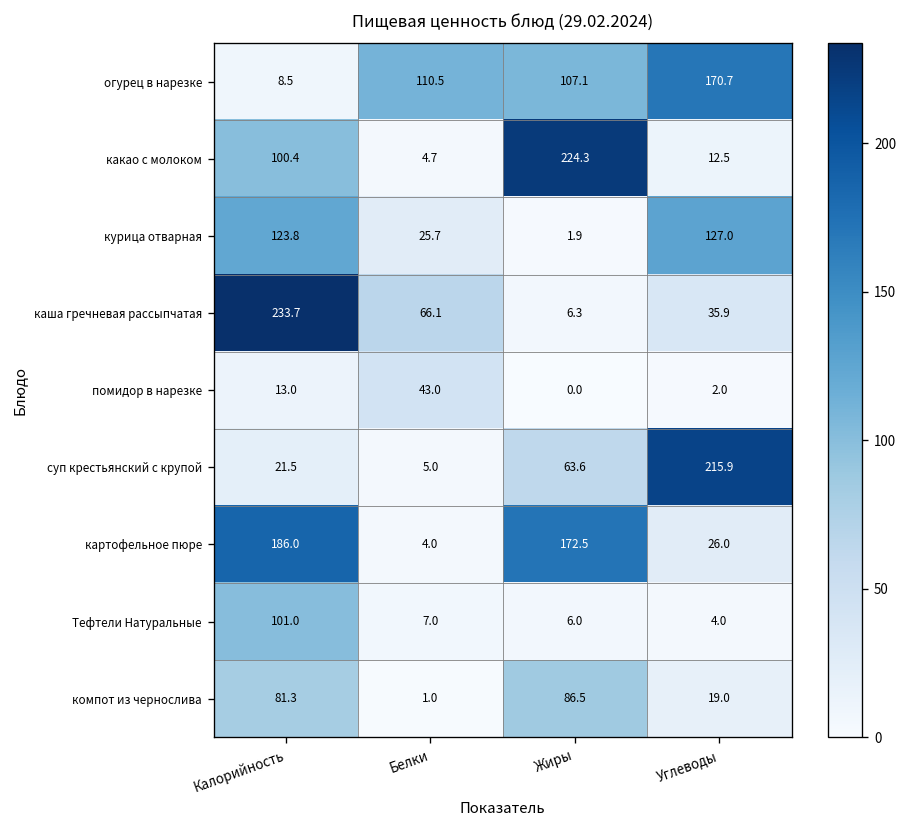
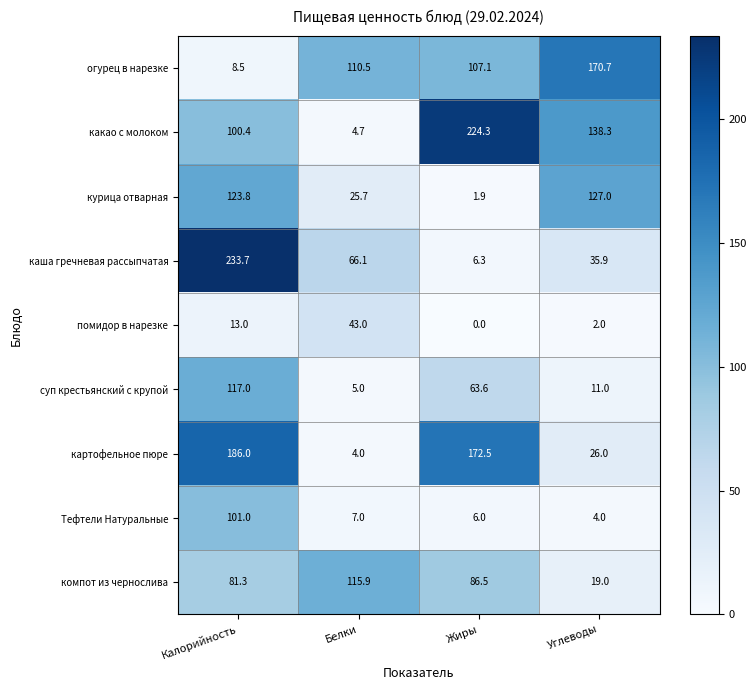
какао с молоком, Углеводы: 12.5 -> 138.3
суп крестьянский с крупой, Калорийность: 21.5 -> 117.0
суп крестьянский с крупой, Углеводы: 215.9 -> 11.0
компот из чернослива, Белки: 1.0 -> 115.9
